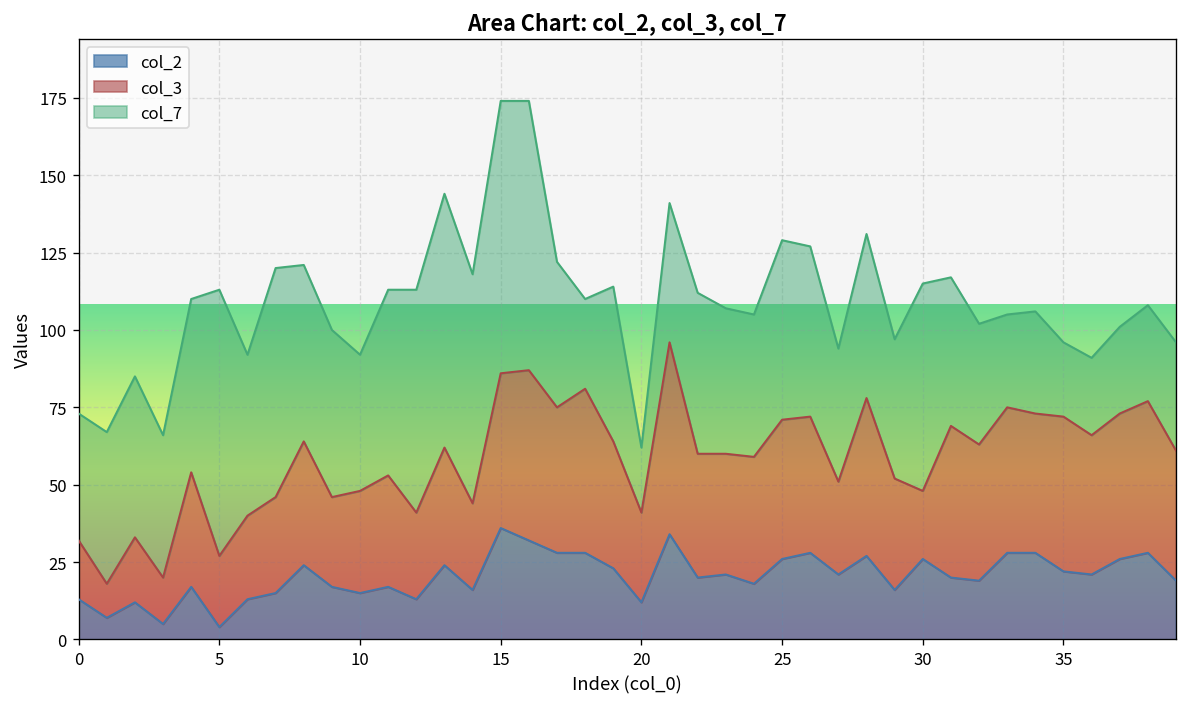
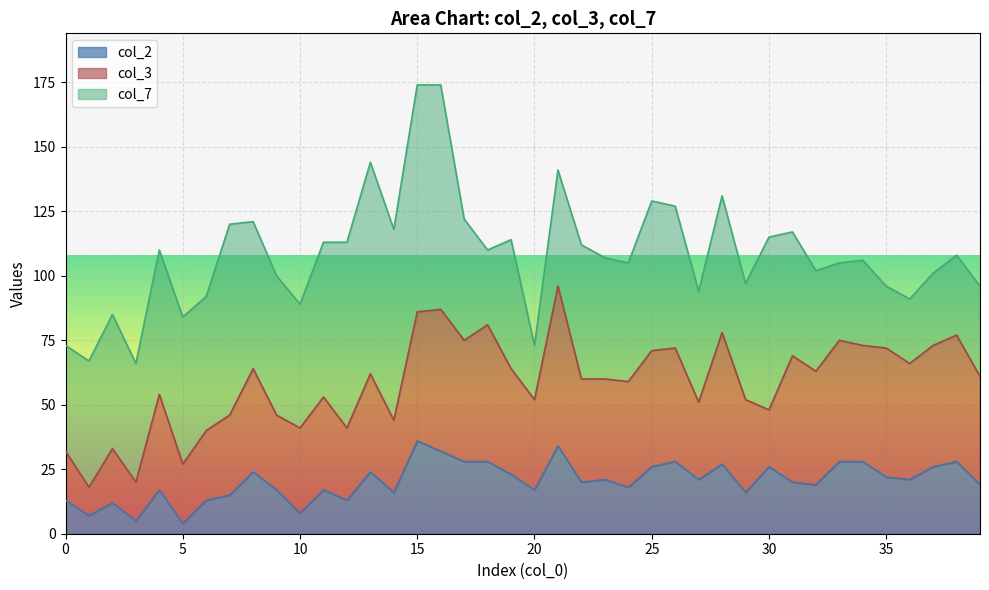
col_7, 5: 86 -> 57
col_2, 10: 15 -> 8
col_7, 10: 44 -> 48
col_2, 20: 12 -> 17
col_3, 20: 29 -> 35
